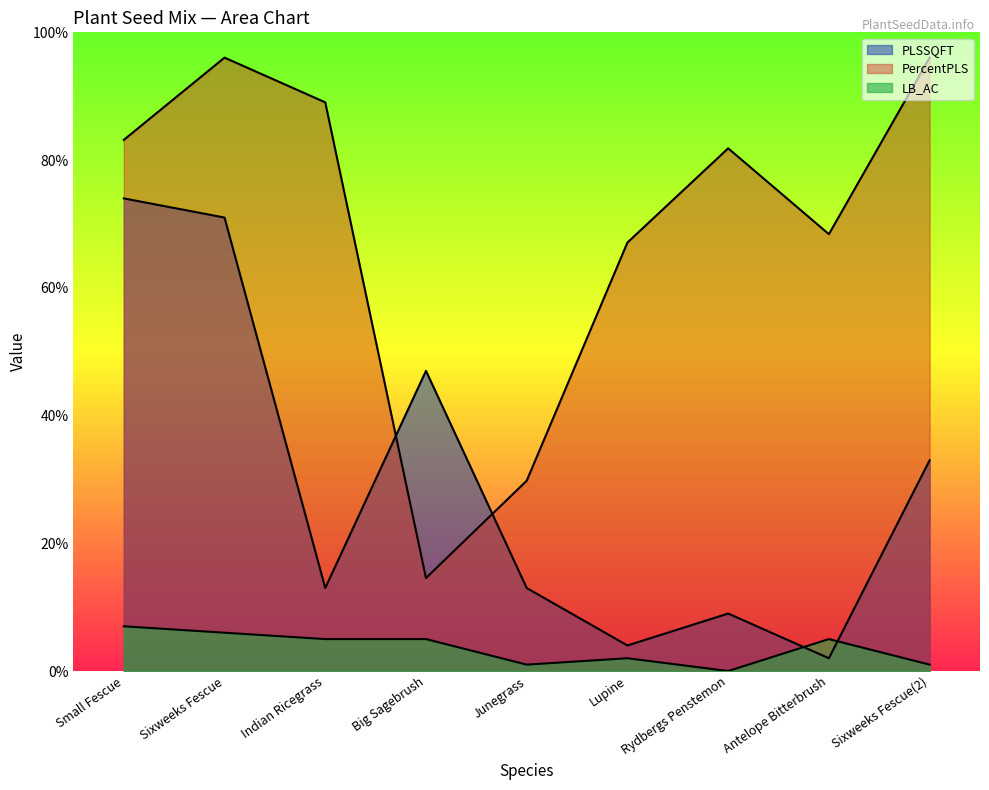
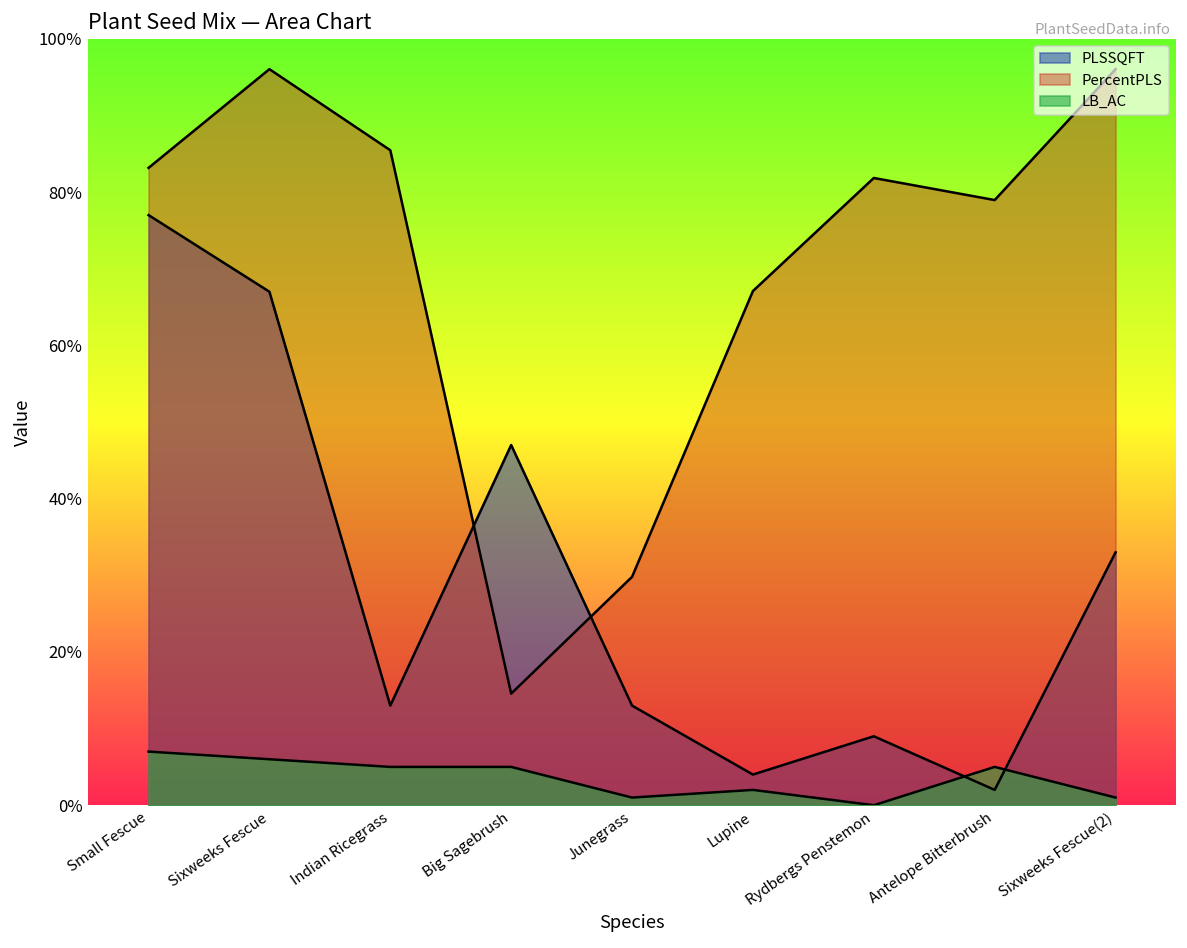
PLSSQFT, Small Fescue: 74% -> 77%
PLSSQFT, Sixweeks Fescue: 71% -> 67%
PercentPLS, Indian Ricegrass: 89% -> 85%
PercentPLS, Antelope Bitterbrush: 68% -> 79%
